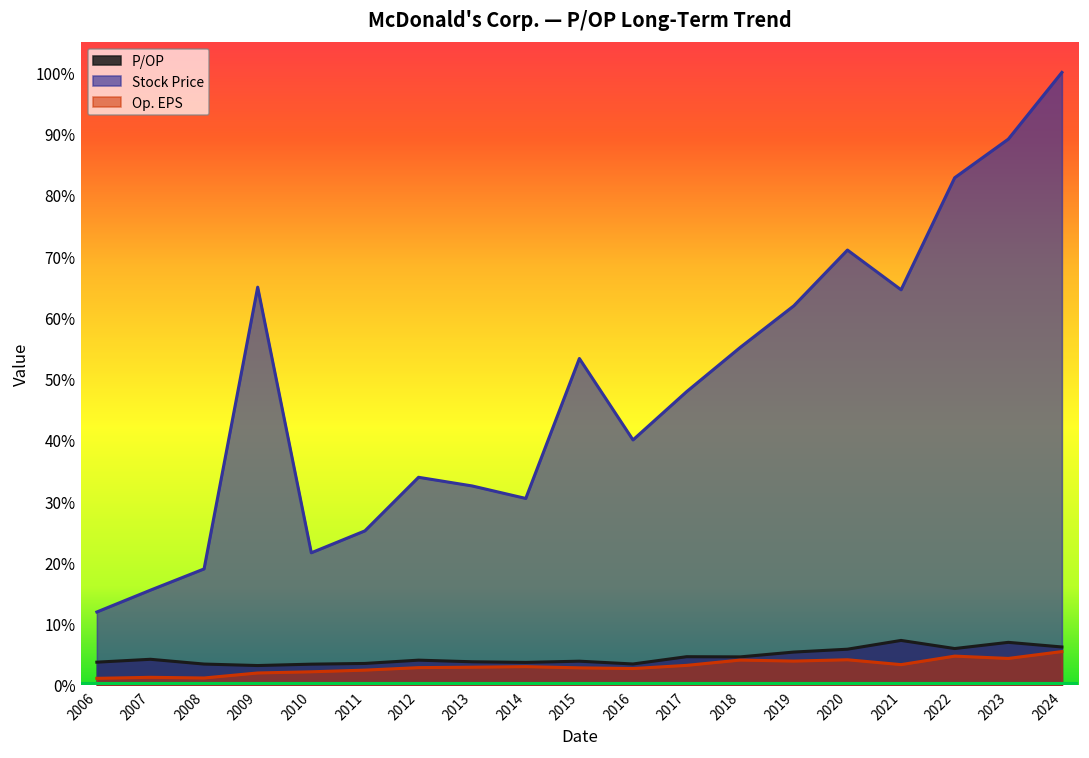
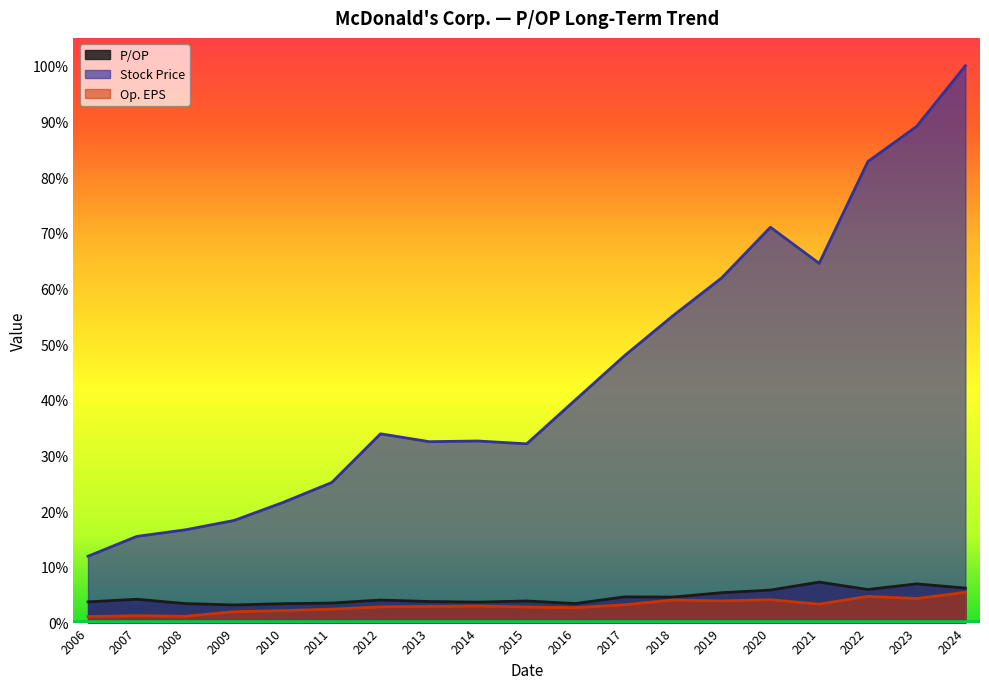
Stock Price, 2008: 19% -> 17%
Stock Price, 2009: 65% -> 18%
Stock Price, 2014: 30% -> 33%
Stock Price, 2015: 53% -> 32%
